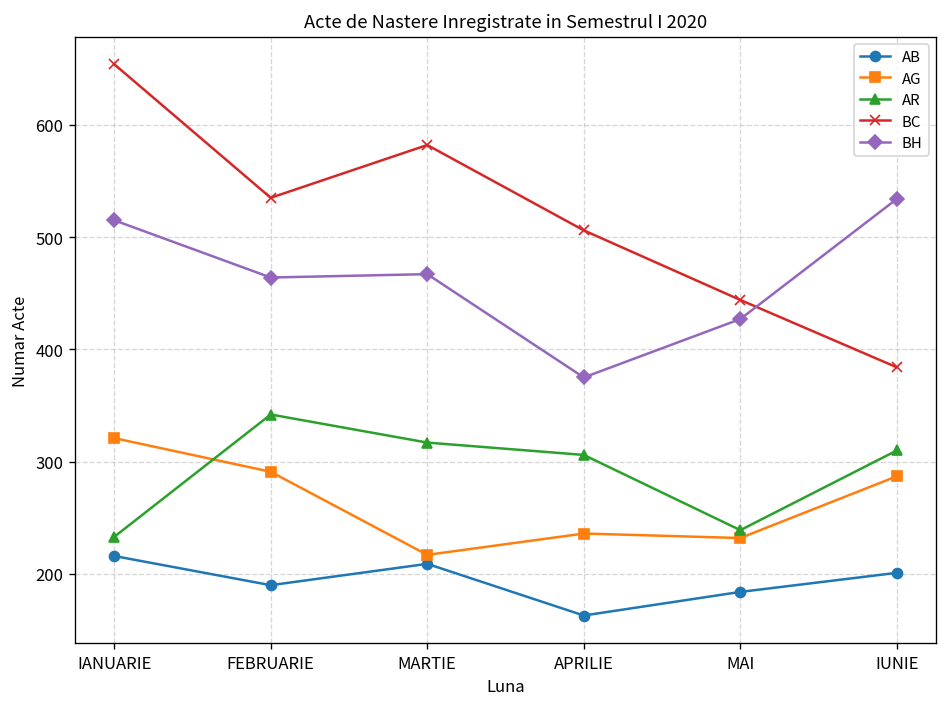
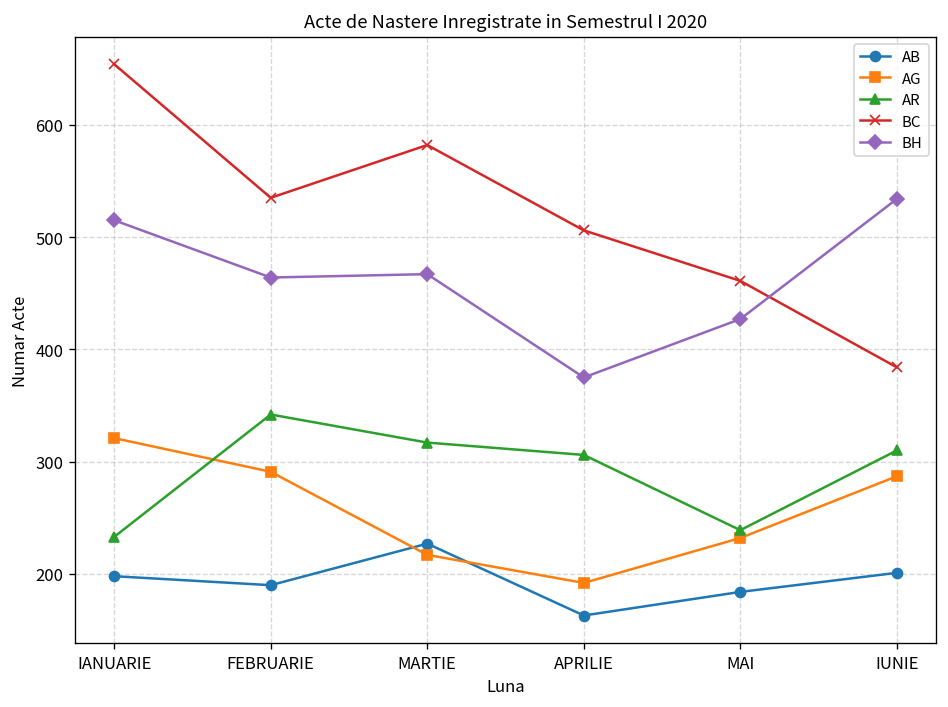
AB, IANUARIE: 220 -> 200
AB, MARTIE: 210 -> 230
AG, APRILIE: 240 -> 190
BC, MAI: 440 -> 460
